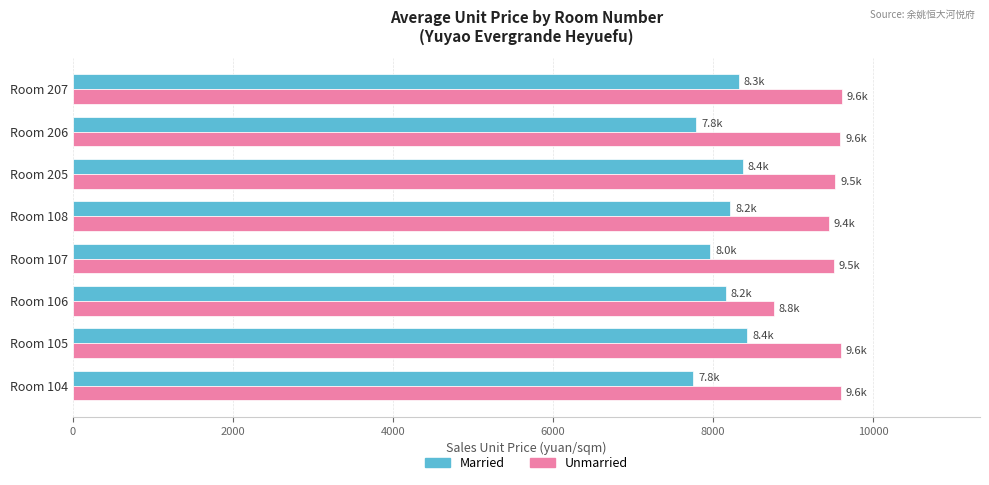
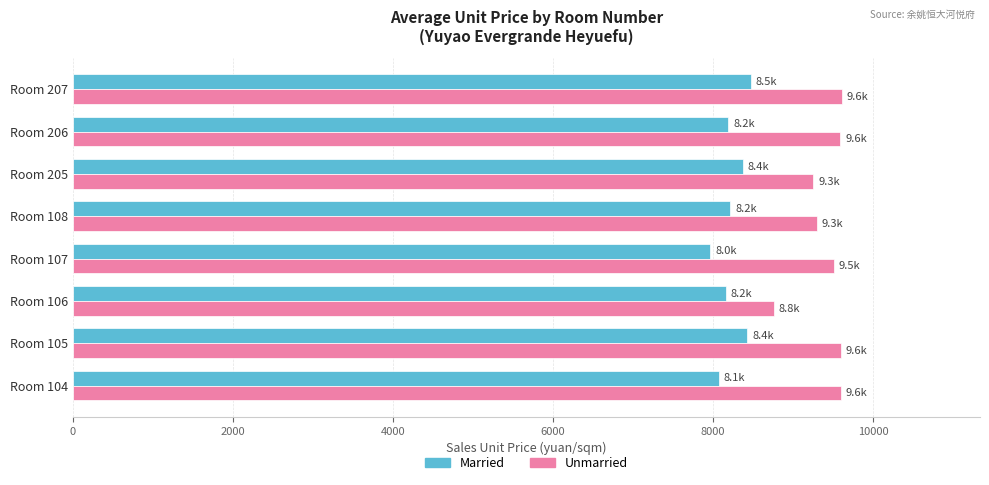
Married, Room 207: 8.3k -> 8.5k
Married, Room 206: 7.8k -> 8.2k
Unmarried, Room 205: 9.5k -> 9.3k
Unmarried, Room 108: 9.4k -> 9.3k
Married, Room 104: 7.8k -> 8.1k
